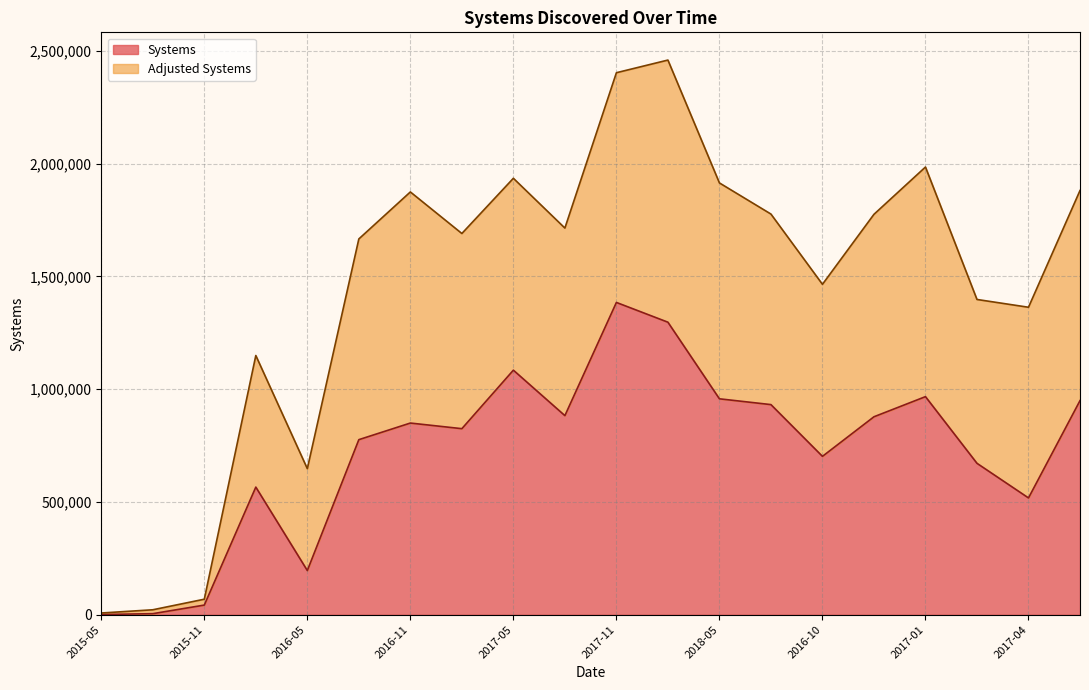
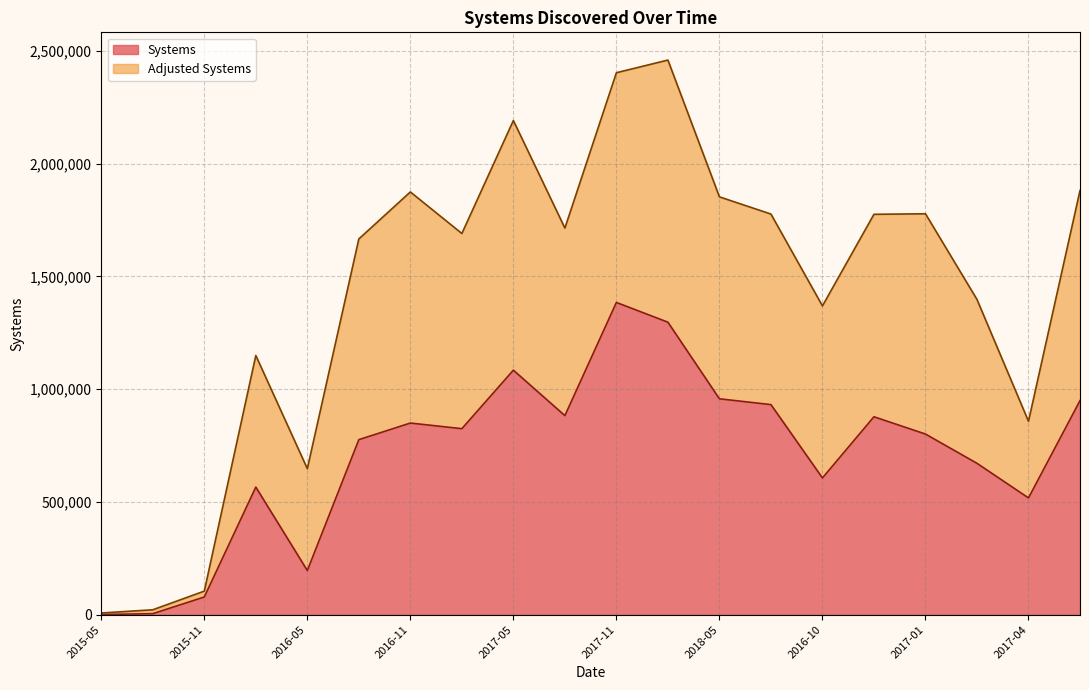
Systems, 2015-11: 40,000 -> 80,000
Adjusted Systems, 2017-05: 850,000 -> 1,110,000
Adjusted Systems, 2018-05: 960,000 -> 900,000
Systems, 2016-10: 700,000 -> 610,000
Systems, 2017-01: 970,000 -> 800,000
Adjusted Systems, 2017-01: 1,020,000 -> 980,000
Adjusted Systems, 2017-04: 850,000 -> 340,000
